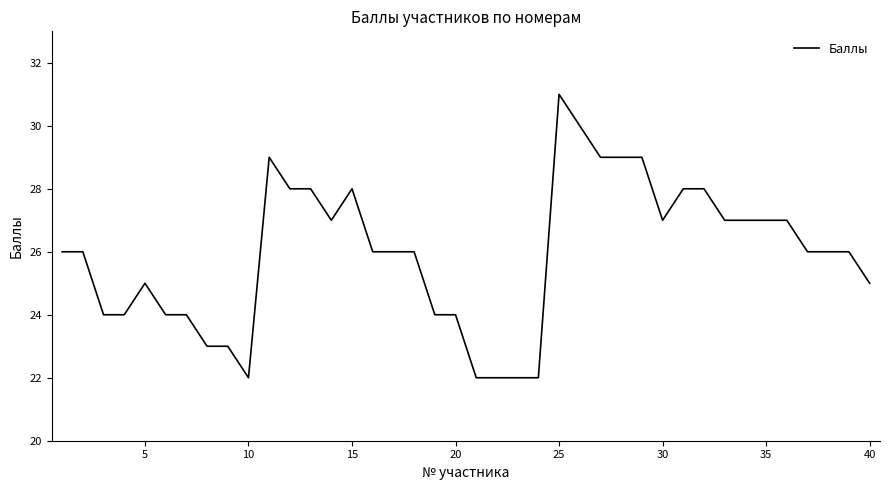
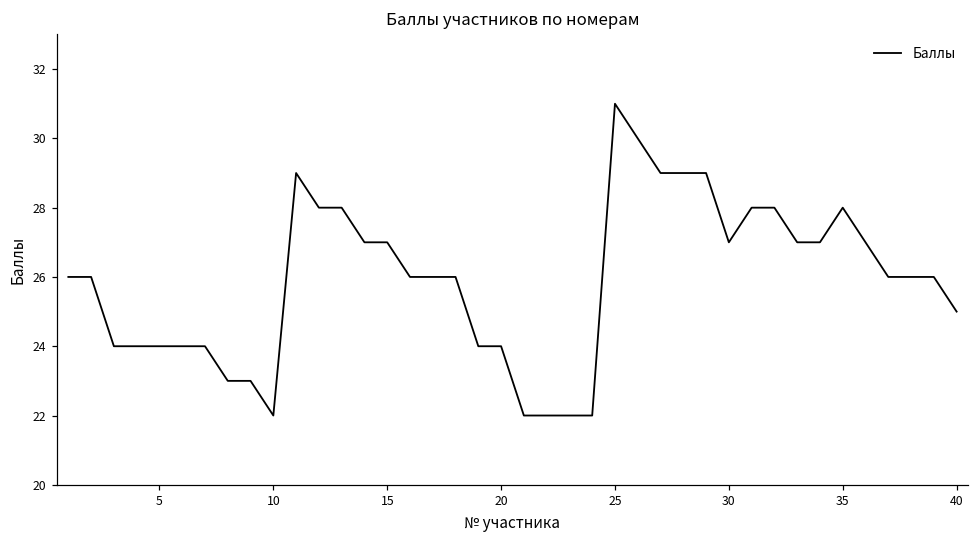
5: 25 -> 24
15: 28 -> 27
35: 27 -> 28
